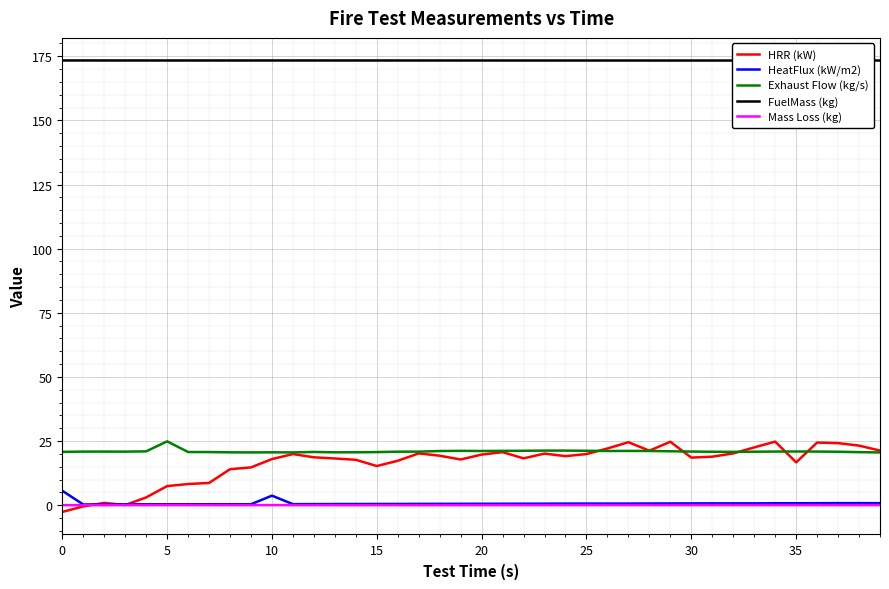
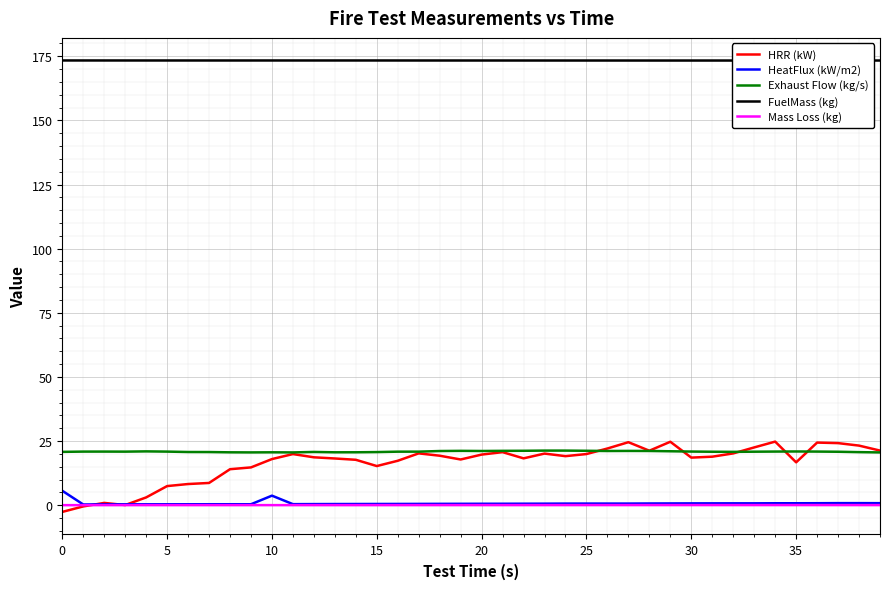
Exhaust Flow (kg/s), 5: 25 -> 21
